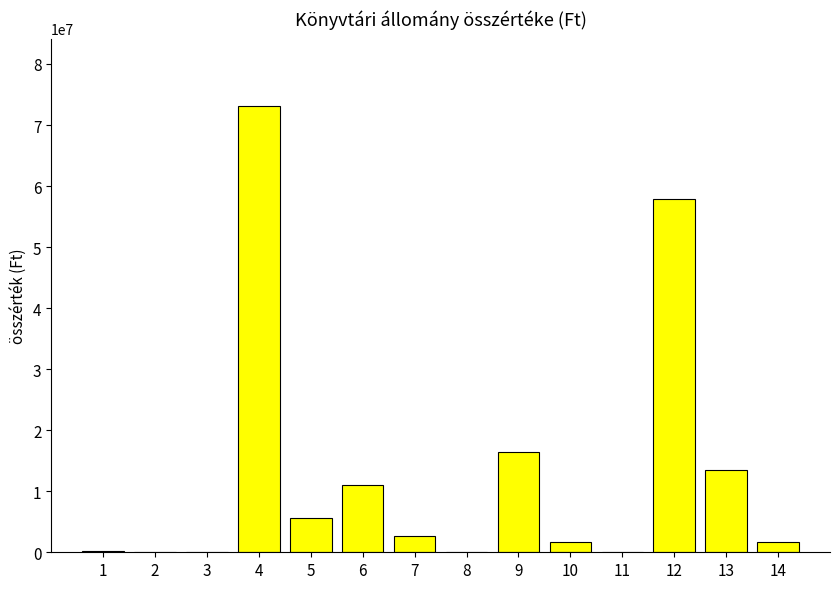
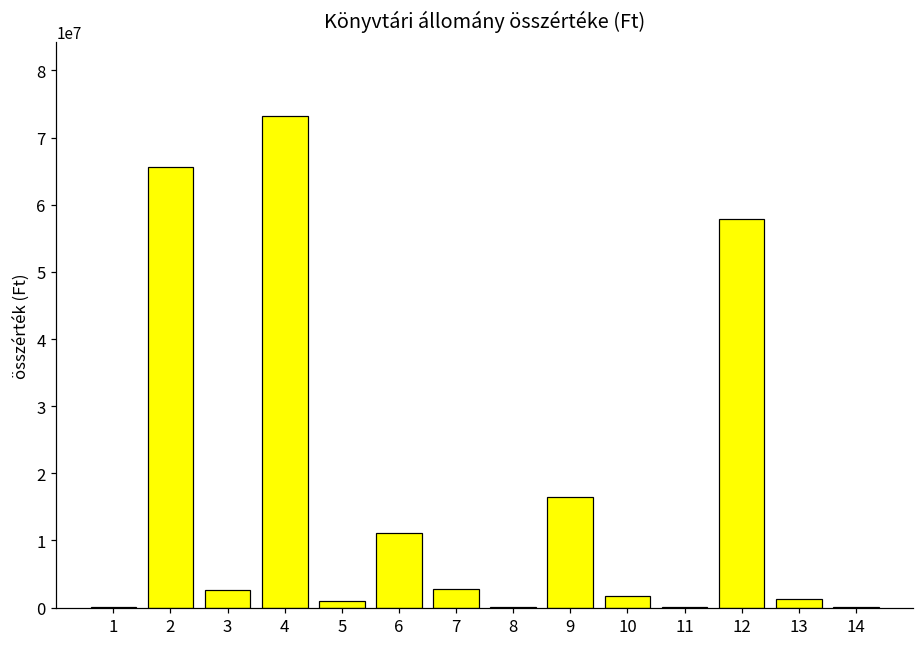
2: 0 -> 66000000
3: 0 -> 3000000
5: 6000000 -> 1000000
13: 13000000 -> 1000000
14: 2000000 -> 0
